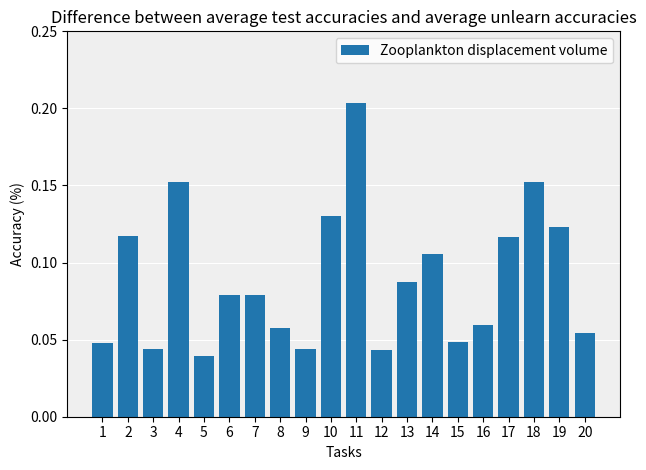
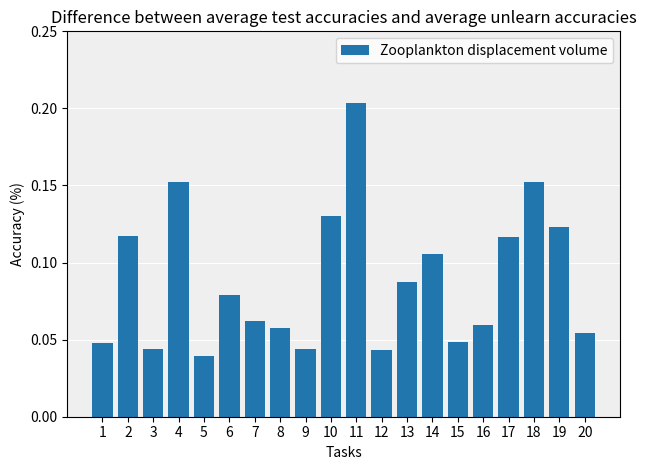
7: 0.079 -> 0.062
